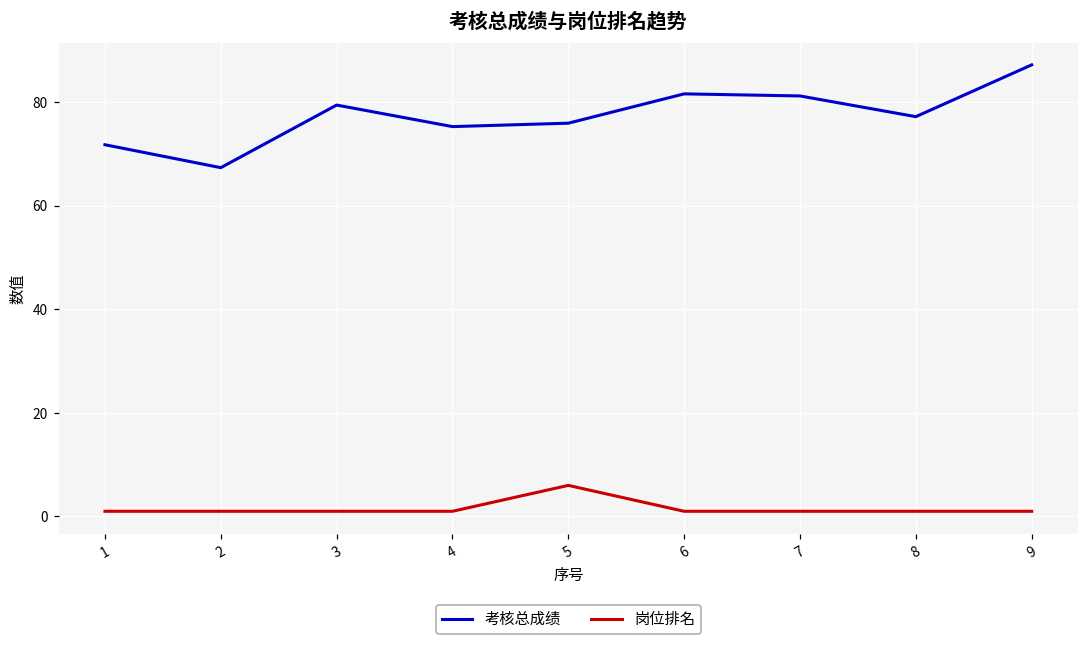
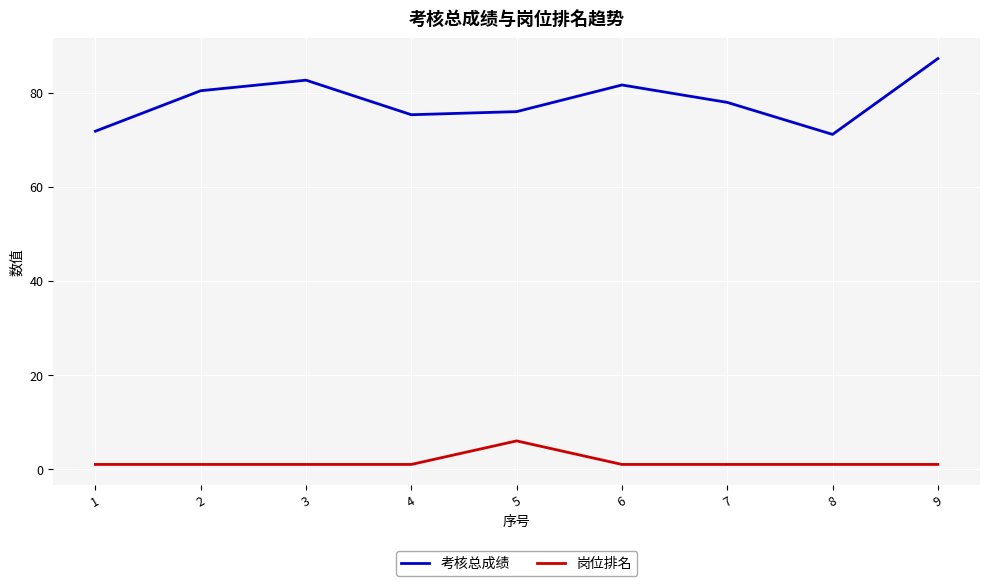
考核总成绩, 2: 67 -> 80
考核总成绩, 3: 79 -> 83
考核总成绩, 7: 81 -> 78
考核总成绩, 8: 77 -> 71
